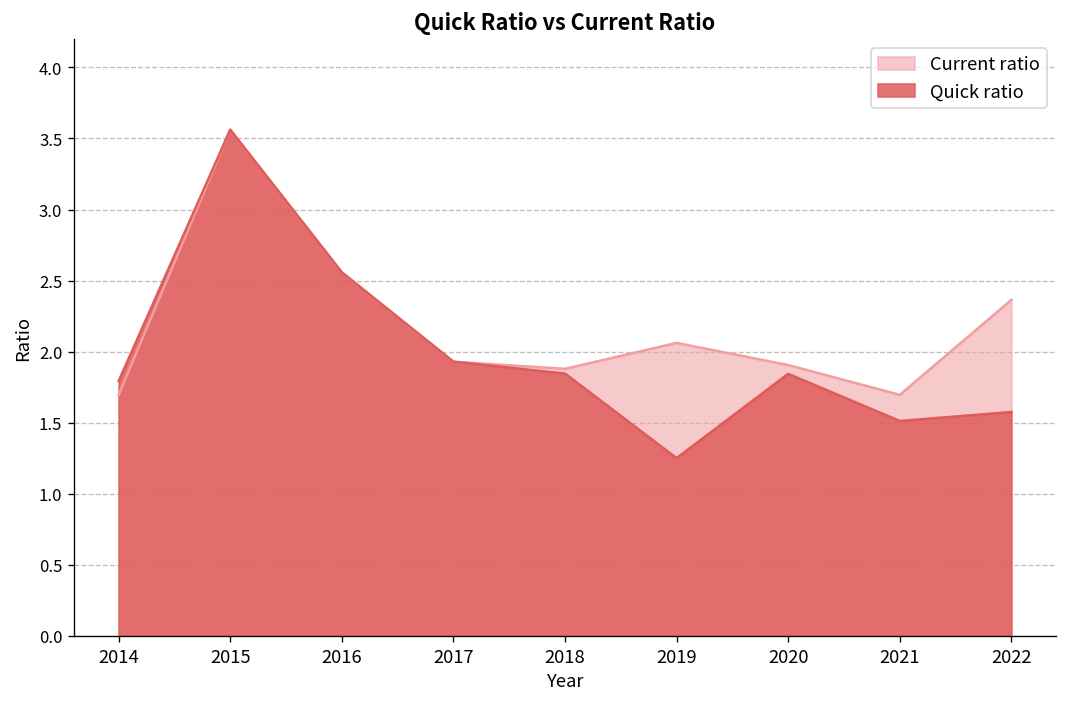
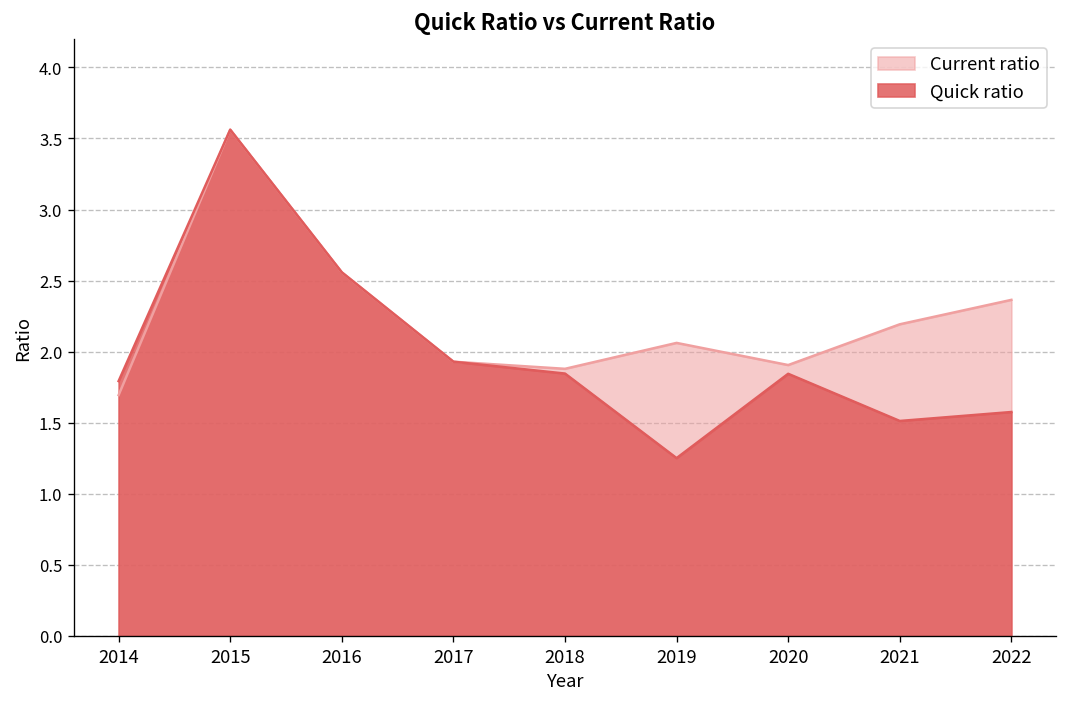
Current ratio, 2021: 1.70 -> 2.19
